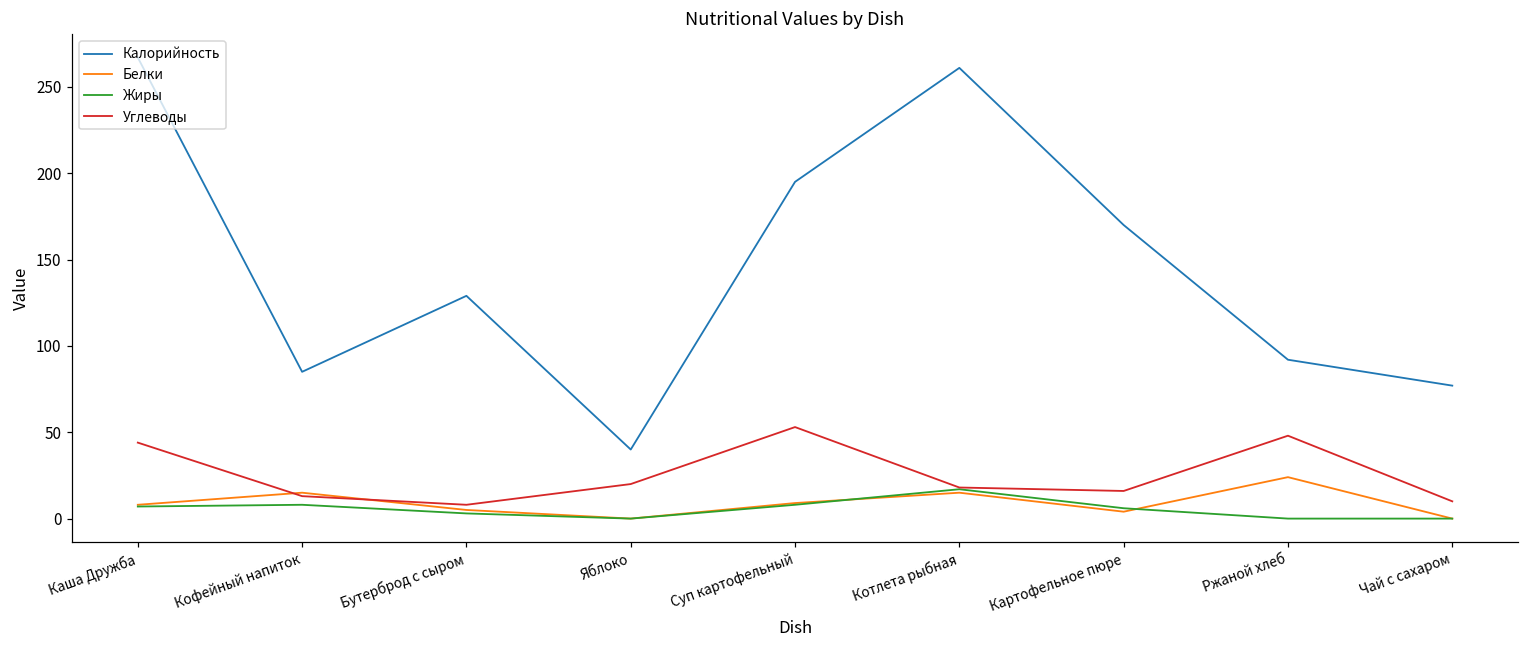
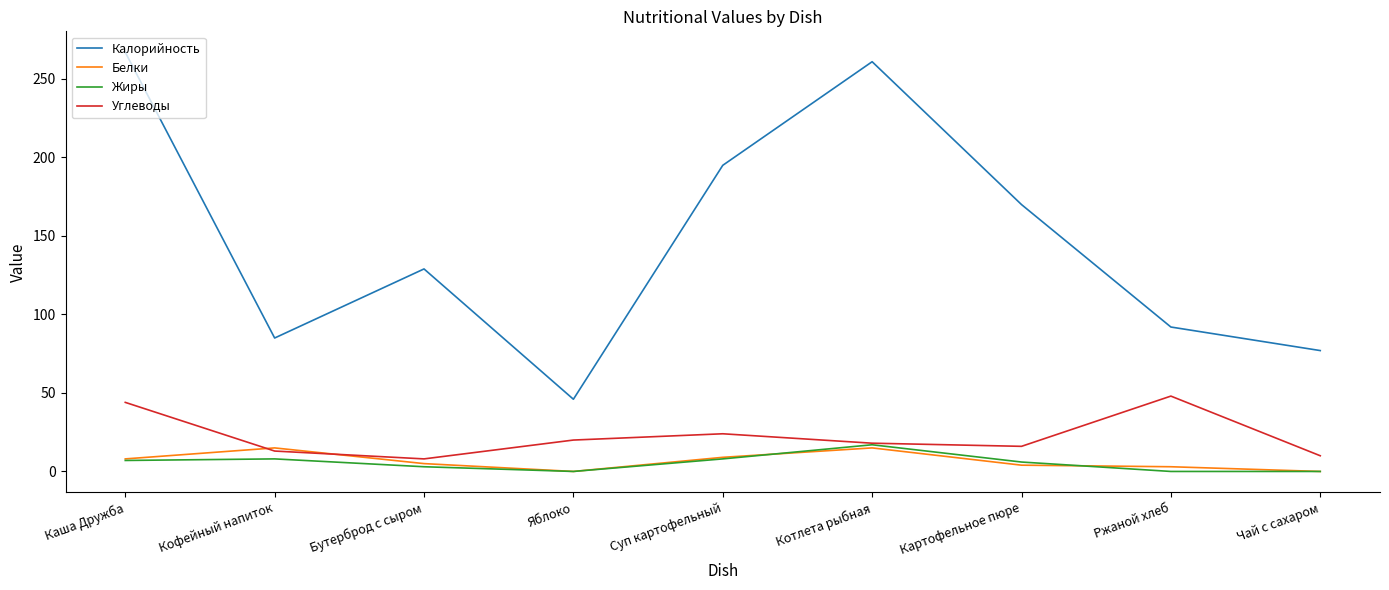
Калорийность, Яблоко: 40 -> 46
Углеводы, Суп картофельный: 53 -> 24
Белки, Ржаной хлеб: 24 -> 3
